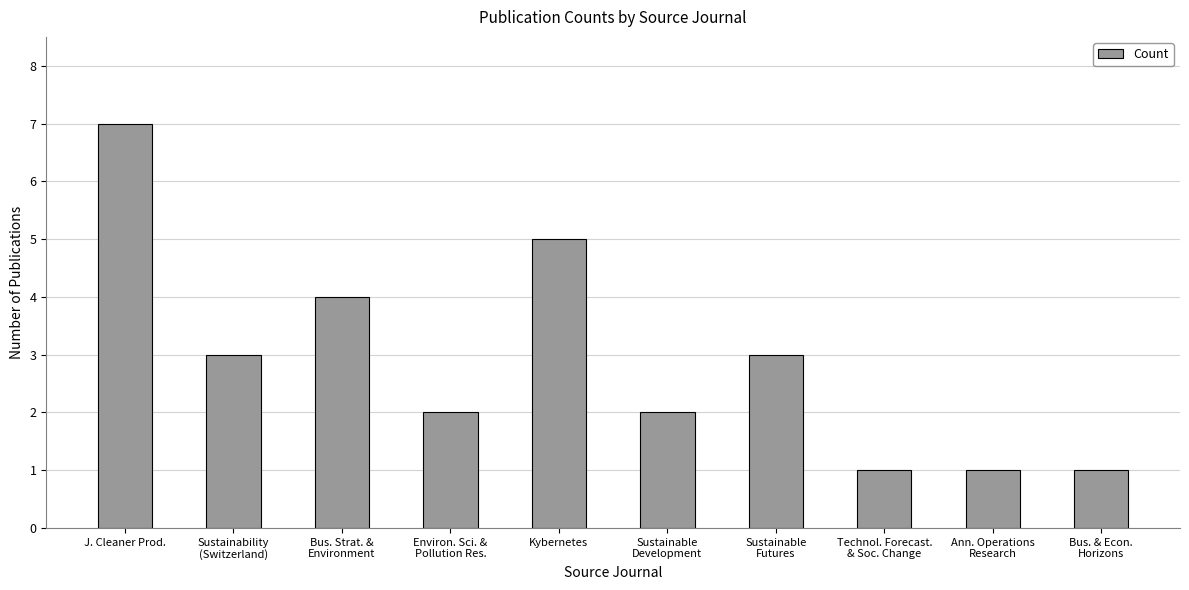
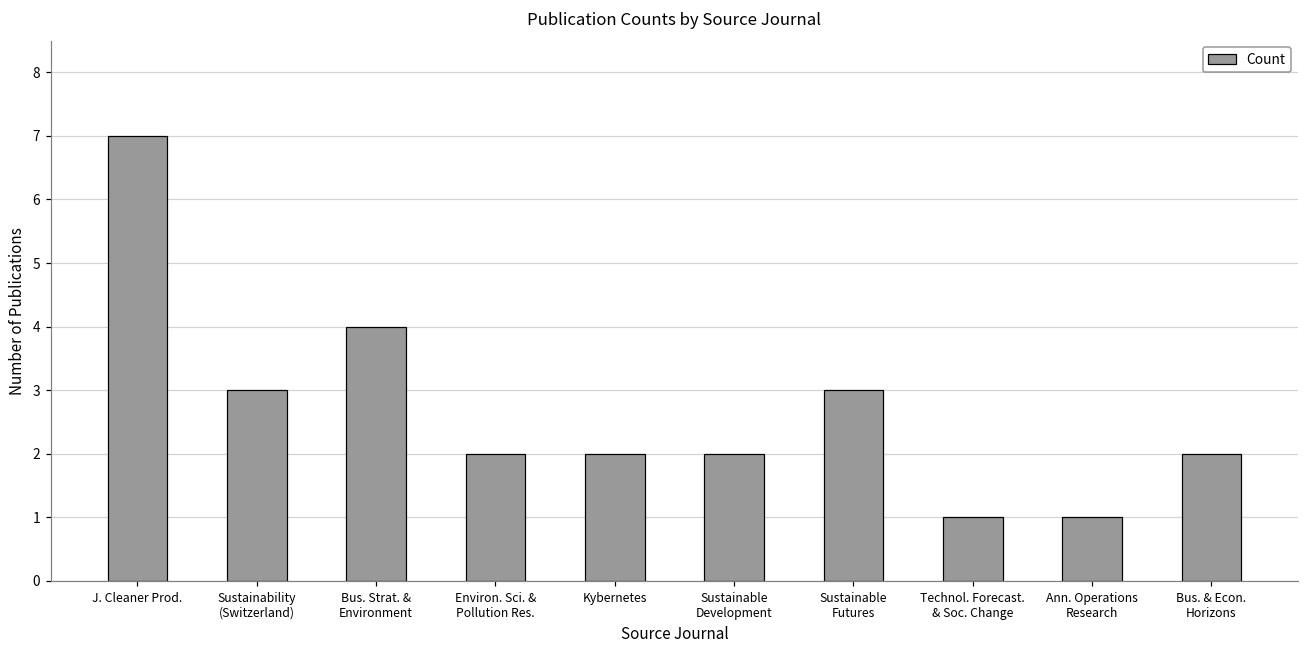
Kybernetes: 5 -> 2
Bus. & Econ. Horizons: 1 -> 2
